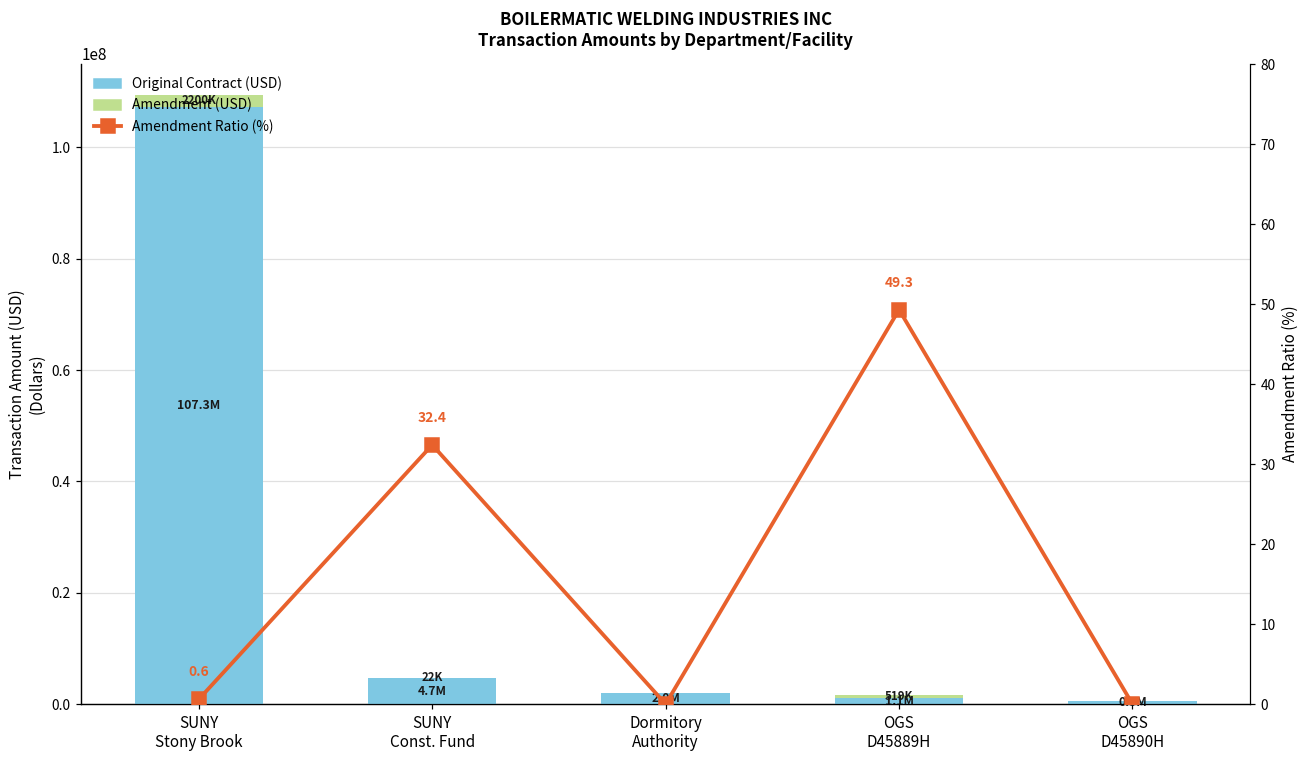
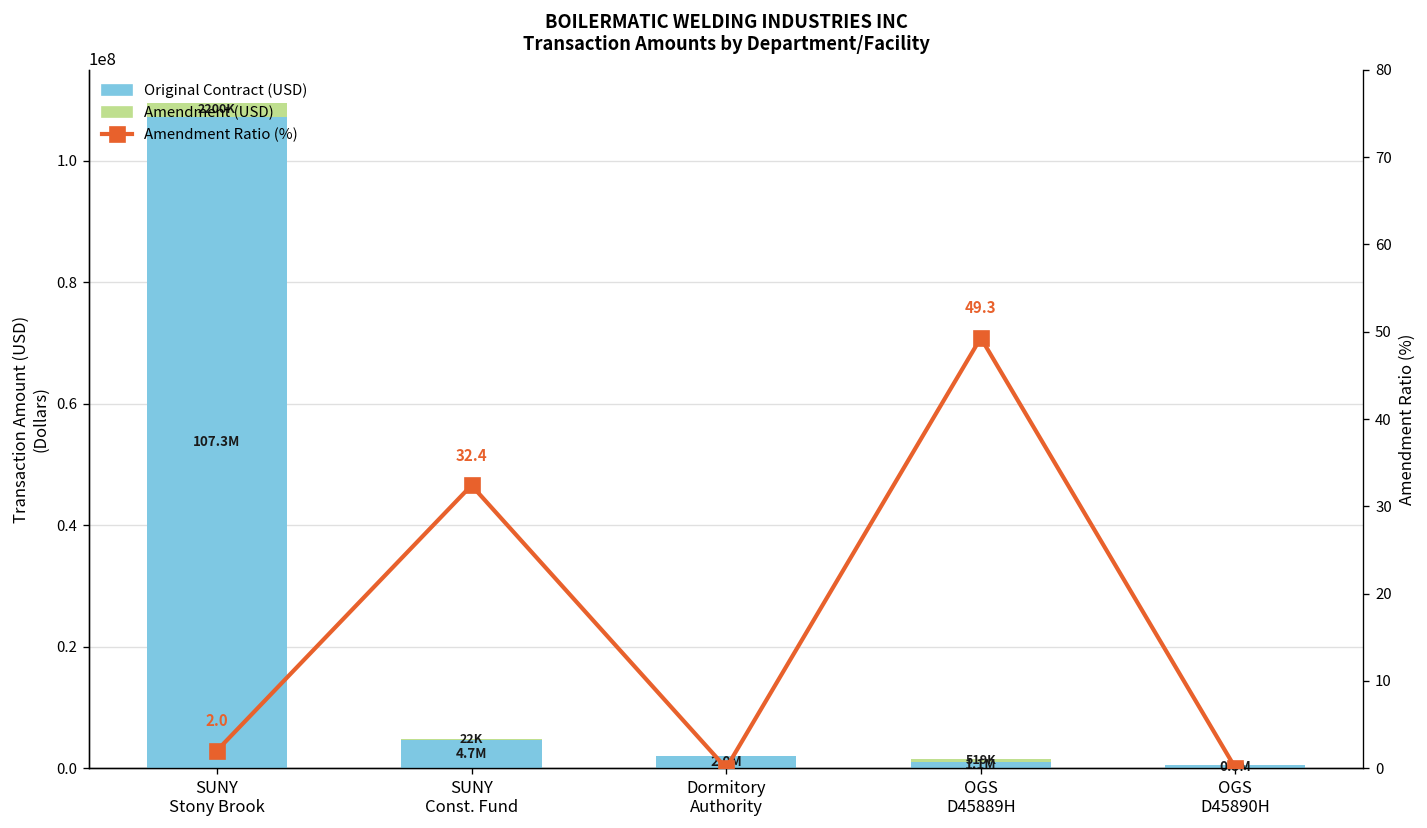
Amendment Ratio (%), SUNY Stony Brook: 0.6 -> 2.0
